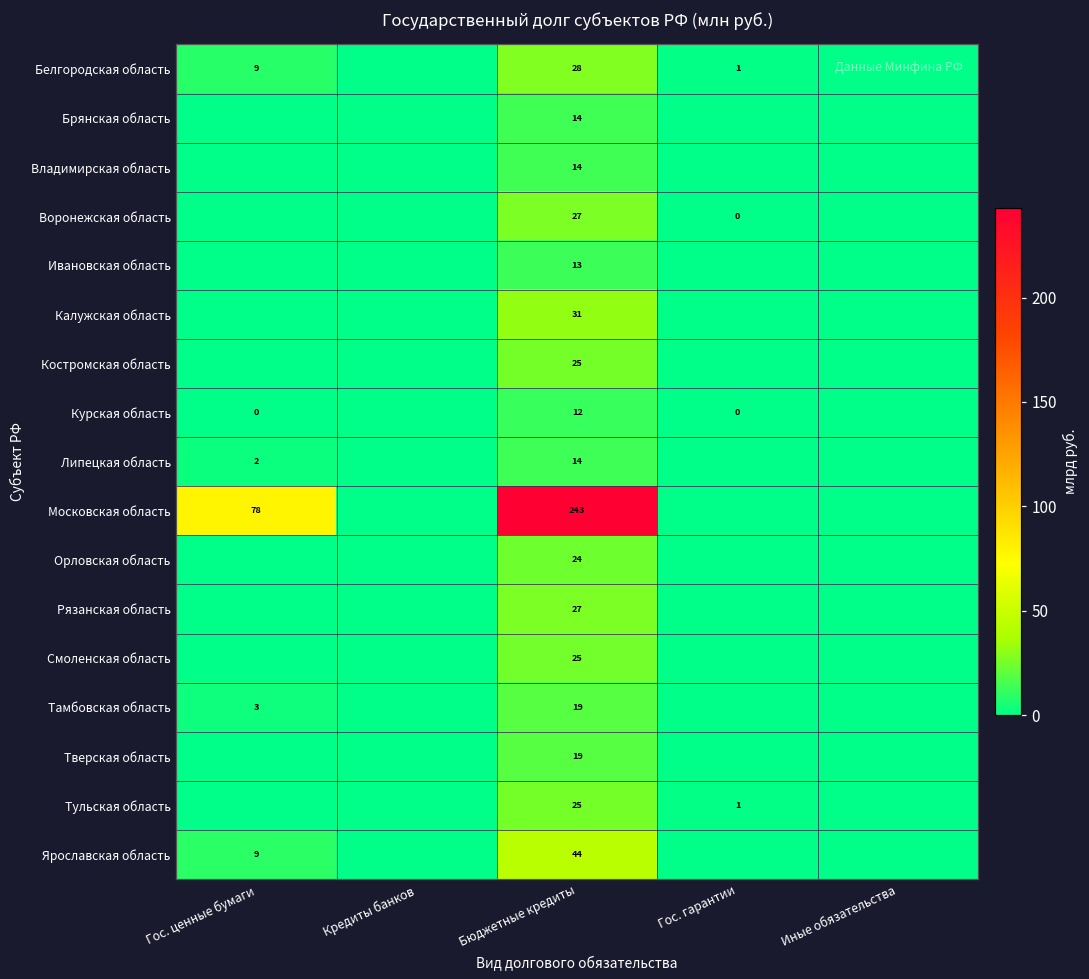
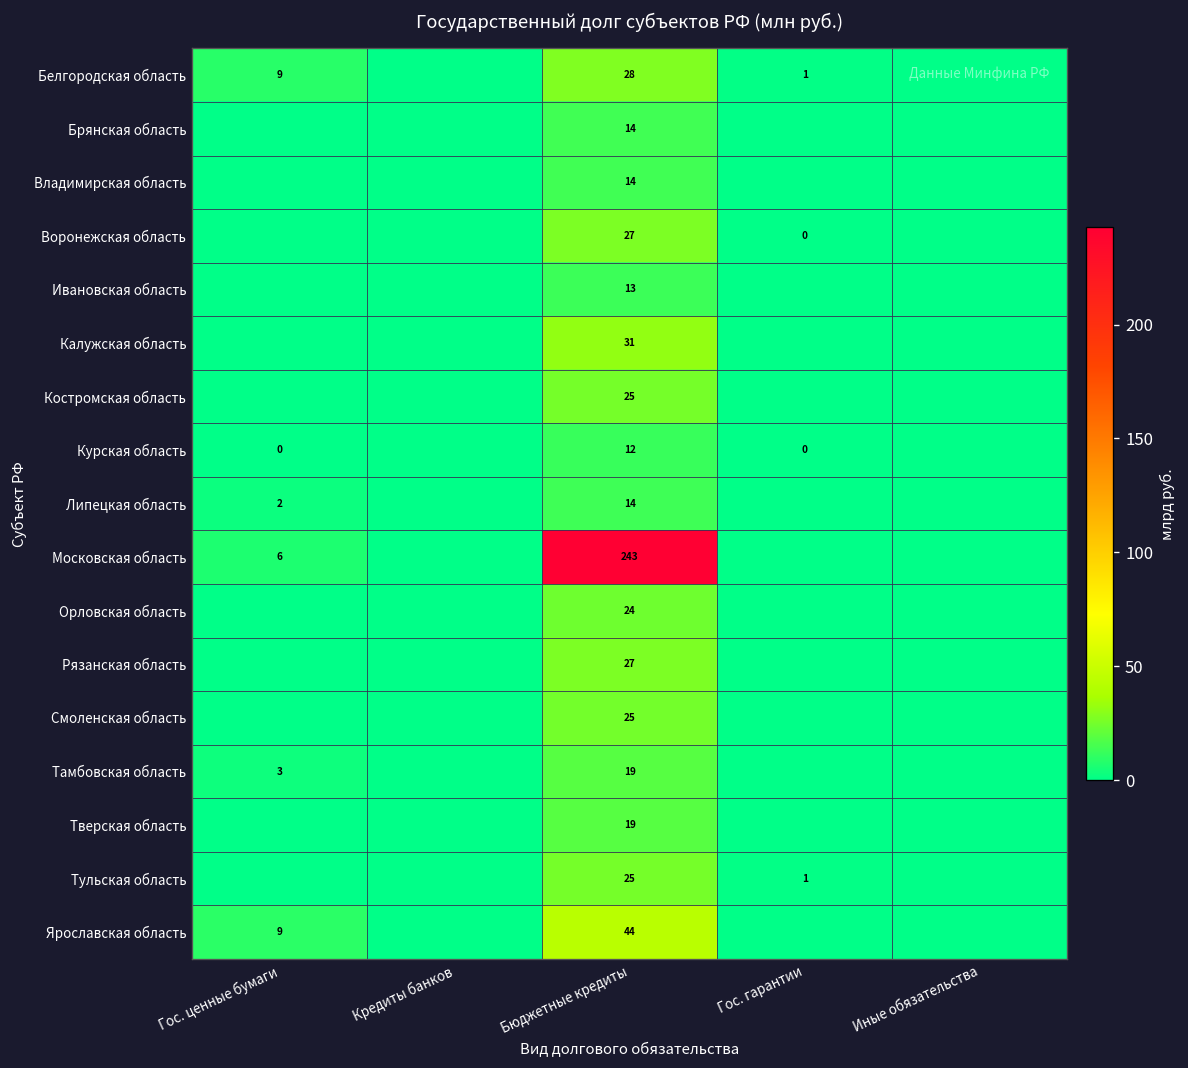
Московская область, Гос. ценные бумаги: 78 -> 6
